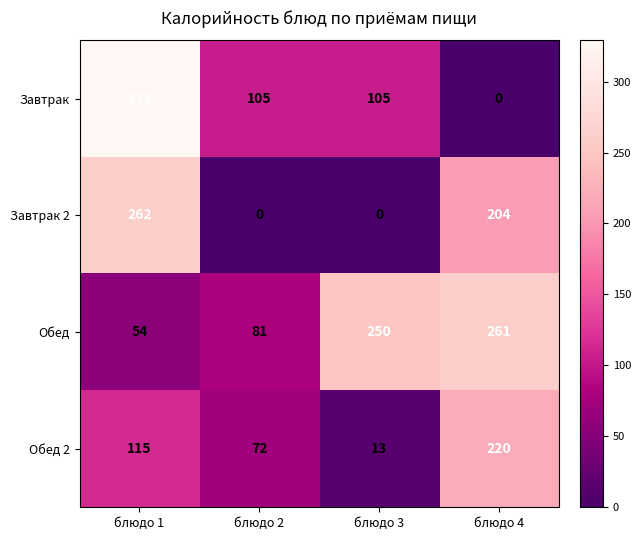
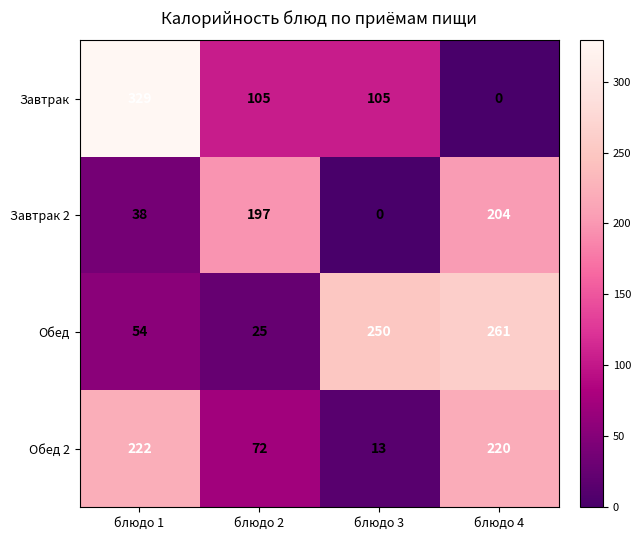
Завтрак 2, блюдо 1: 262 -> 38
Завтрак 2, блюдо 2: 0 -> 197
Обед, блюдо 2: 81 -> 25
Обед 2, блюдо 1: 115 -> 222
